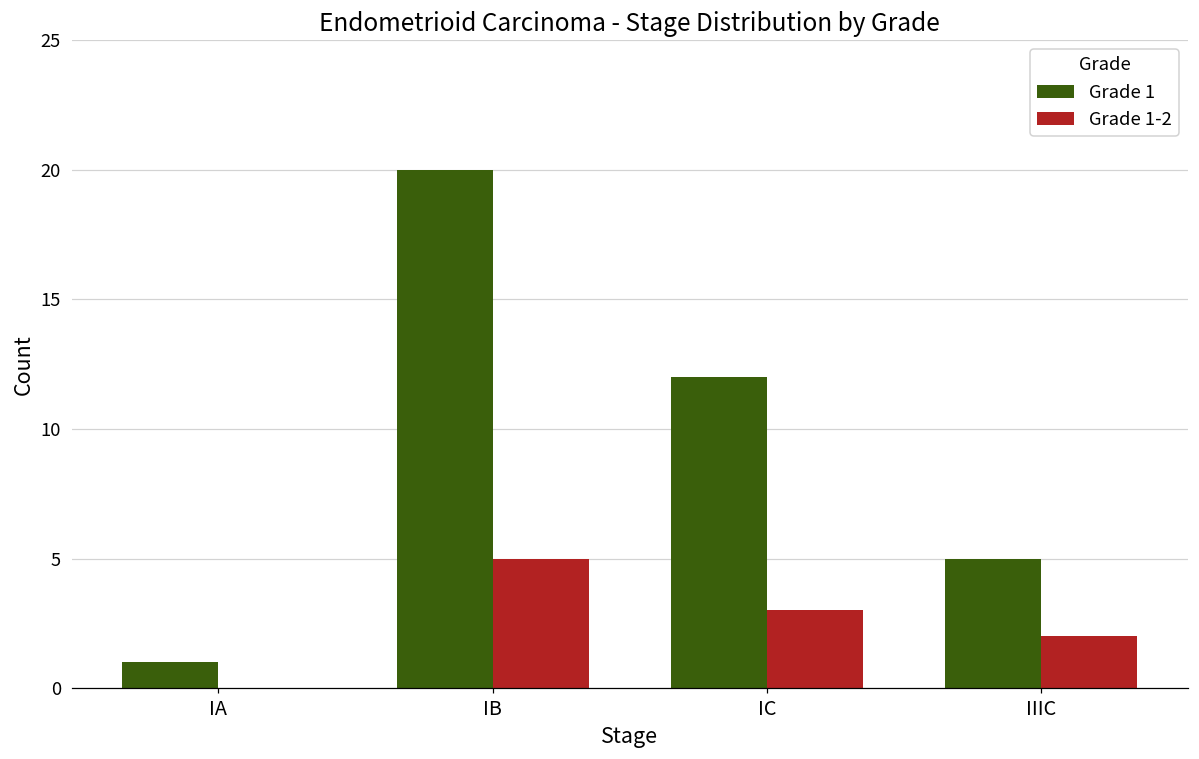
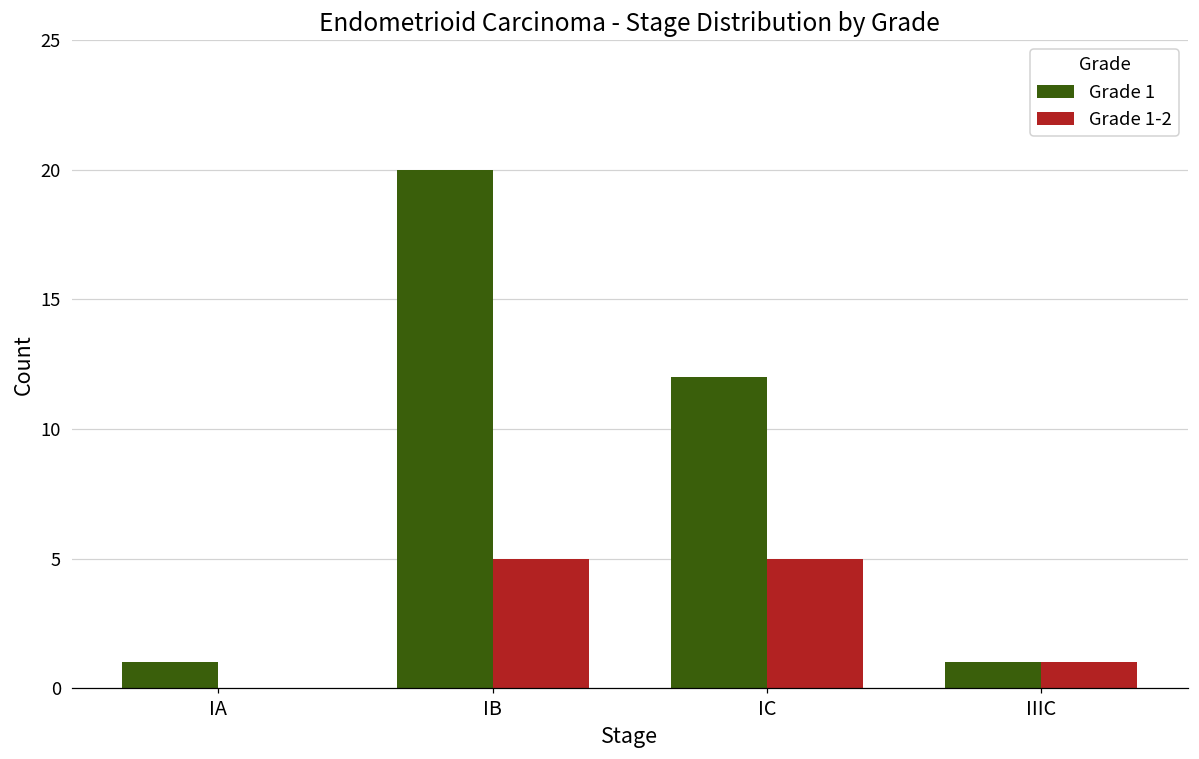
Grade 1-2, IC: 3 -> 5
Grade 1, IIIC: 5 -> 1
Grade 1-2, IIIC: 2 -> 1
